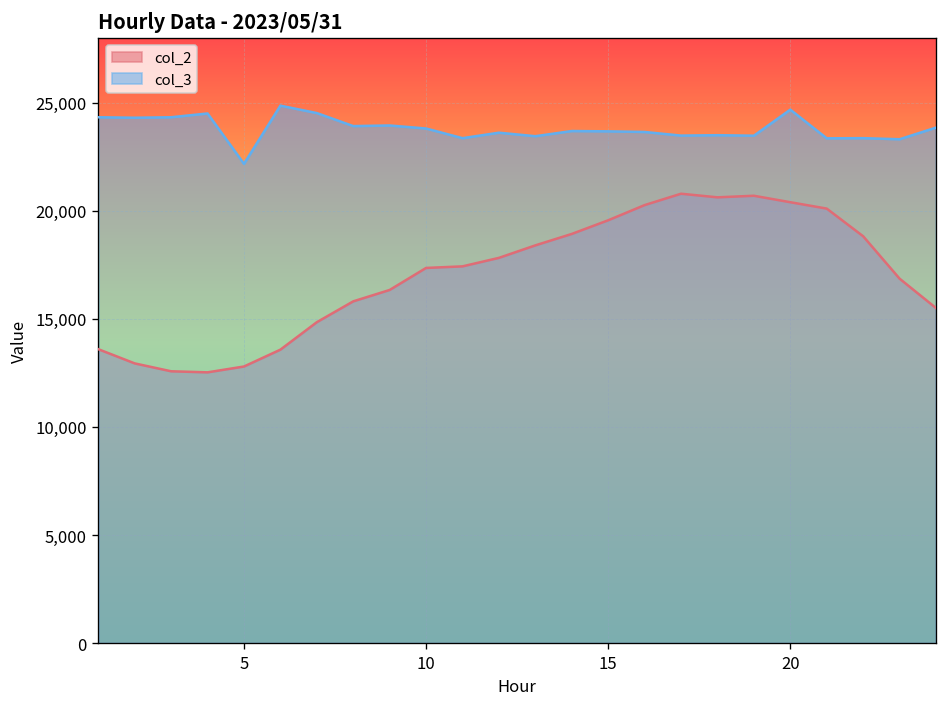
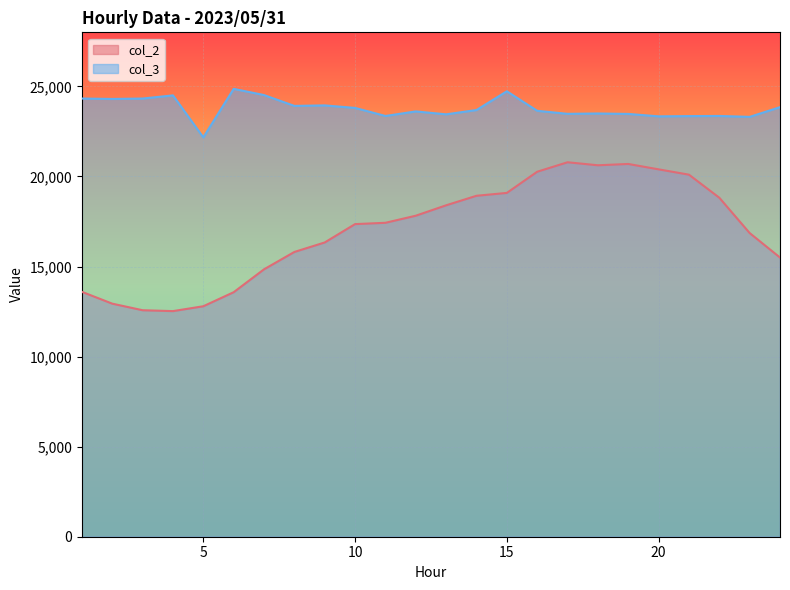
col_2, 15: 19,600 -> 19,100
col_3, 15: 23,700 -> 24,700
col_3, 20: 24,700 -> 23,300
